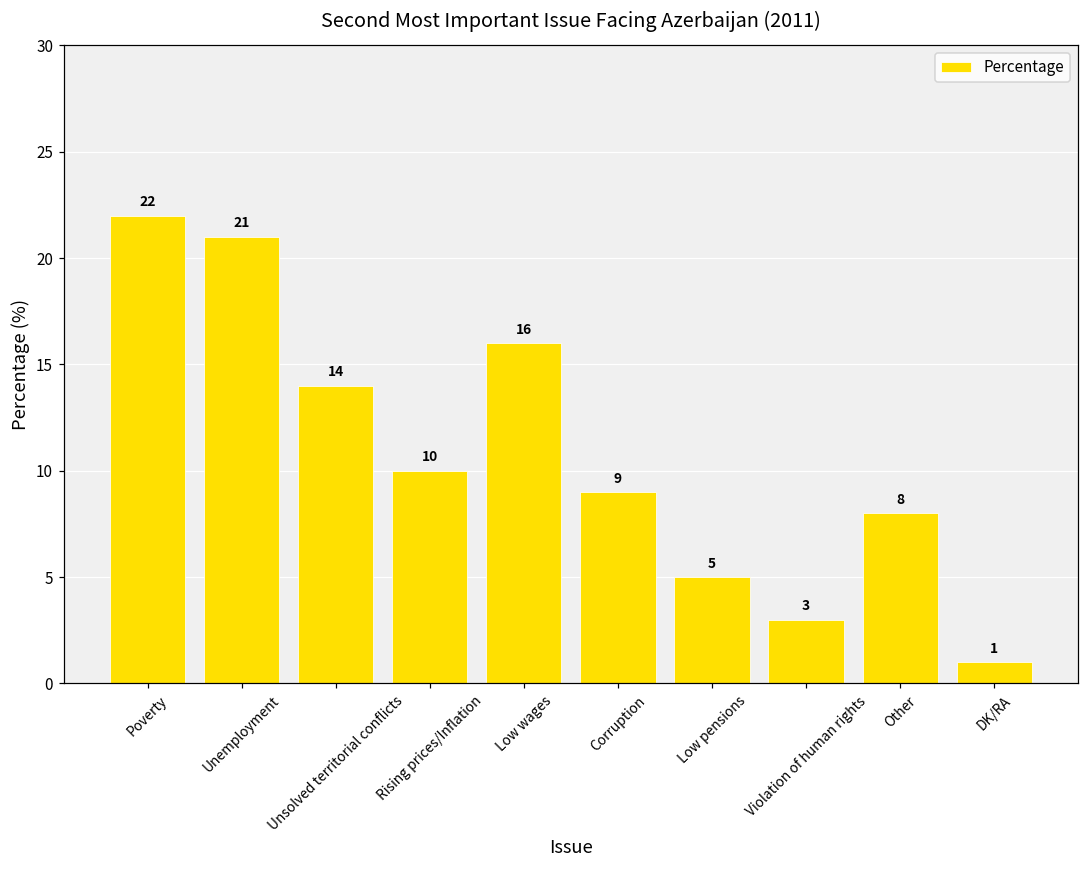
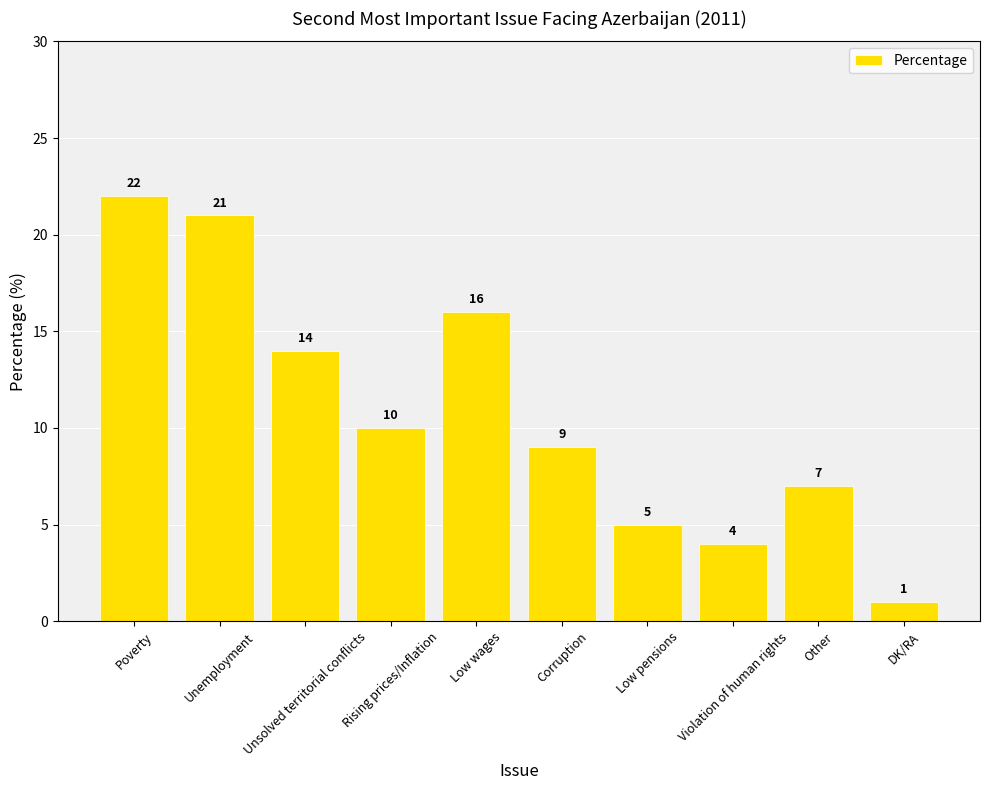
Violation of human rights: 3 -> 4
Other: 8 -> 7
